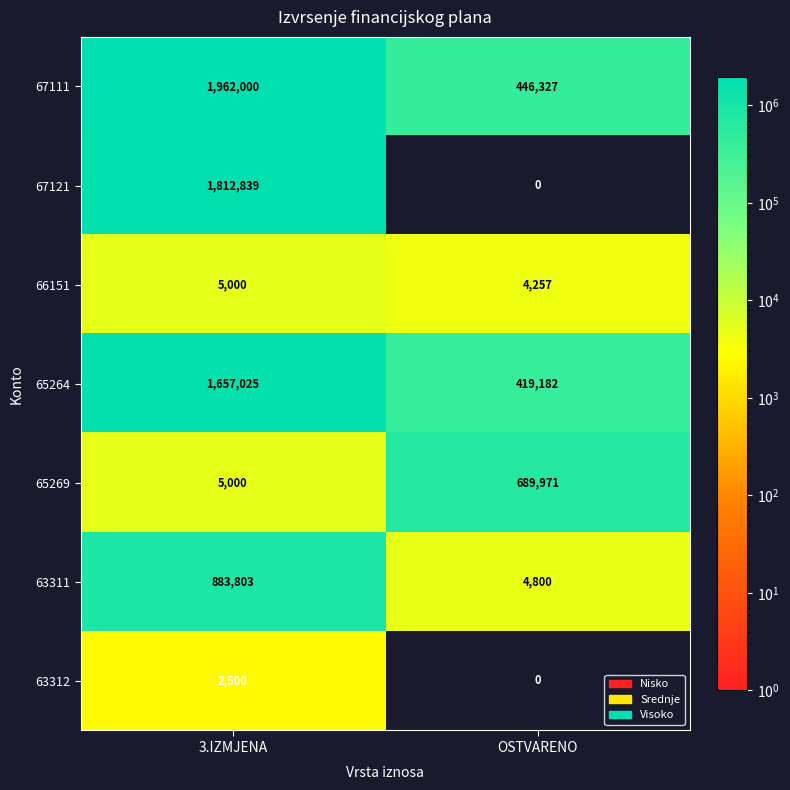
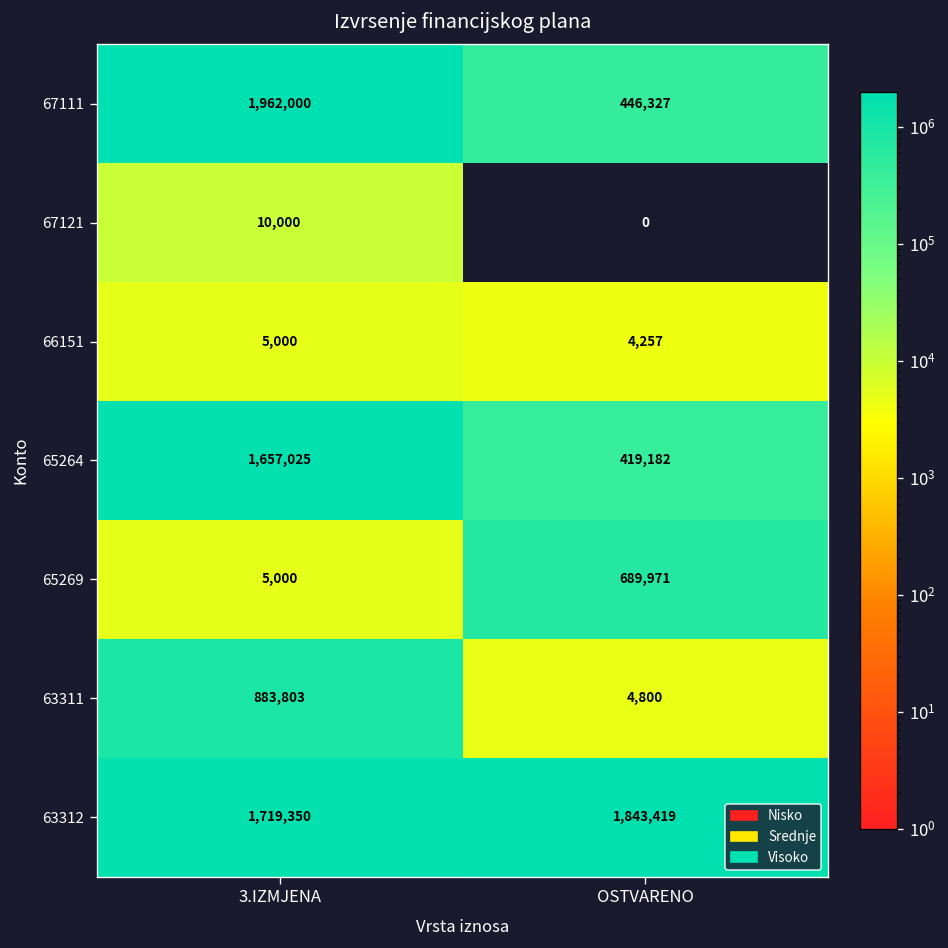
67121, 3.IZMJENA: 1,812,839 -> 10,000
63312, 3.IZMJENA: 2,500 -> 1,719,350
63312, OSTVARENO: 0 -> 1,843,419
